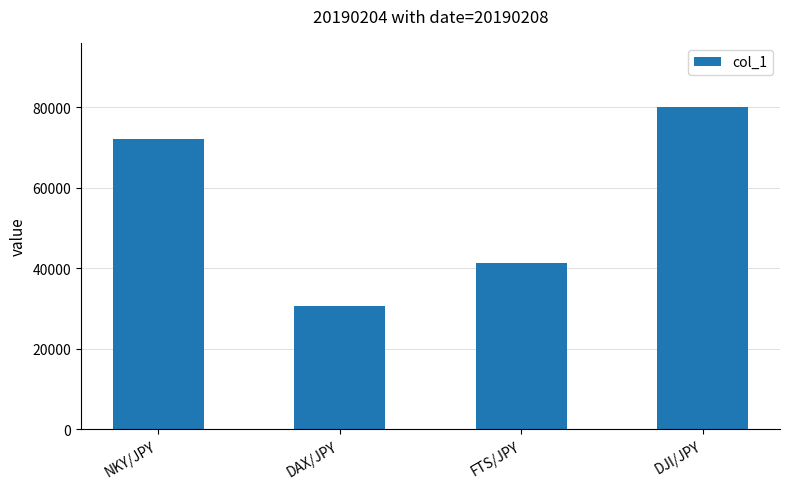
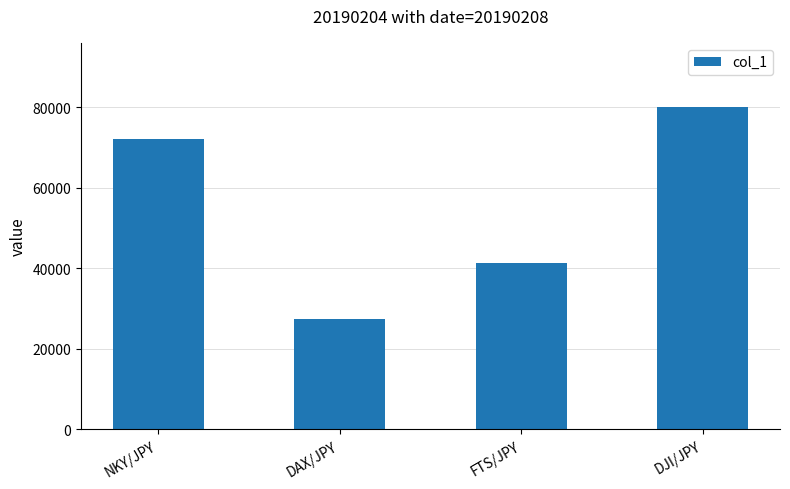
DAX/JPY: 31000 -> 27000
